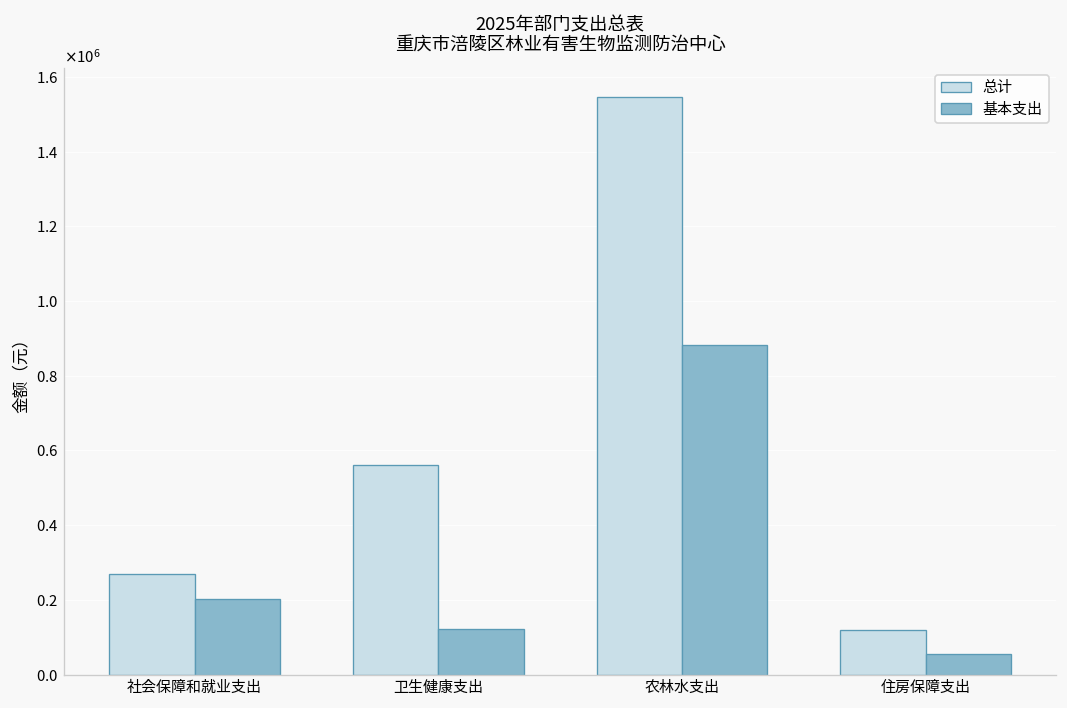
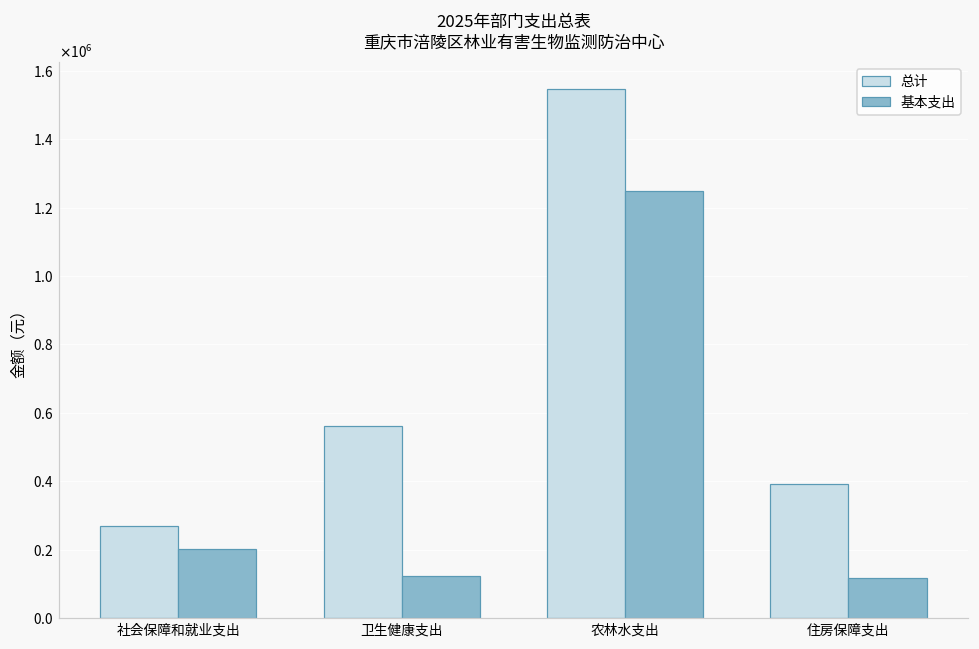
基本支出, 农林水支出: 880000 -> 1250000
总计, 住房保障支出: 120000 -> 390000
基本支出, 住房保障支出: 50000 -> 120000
